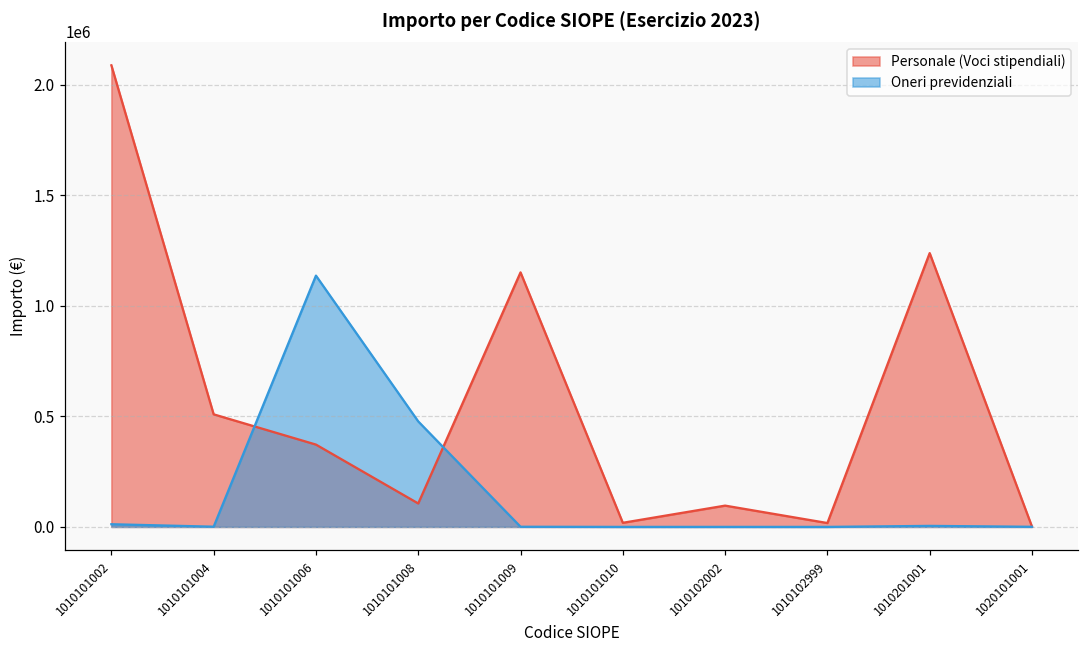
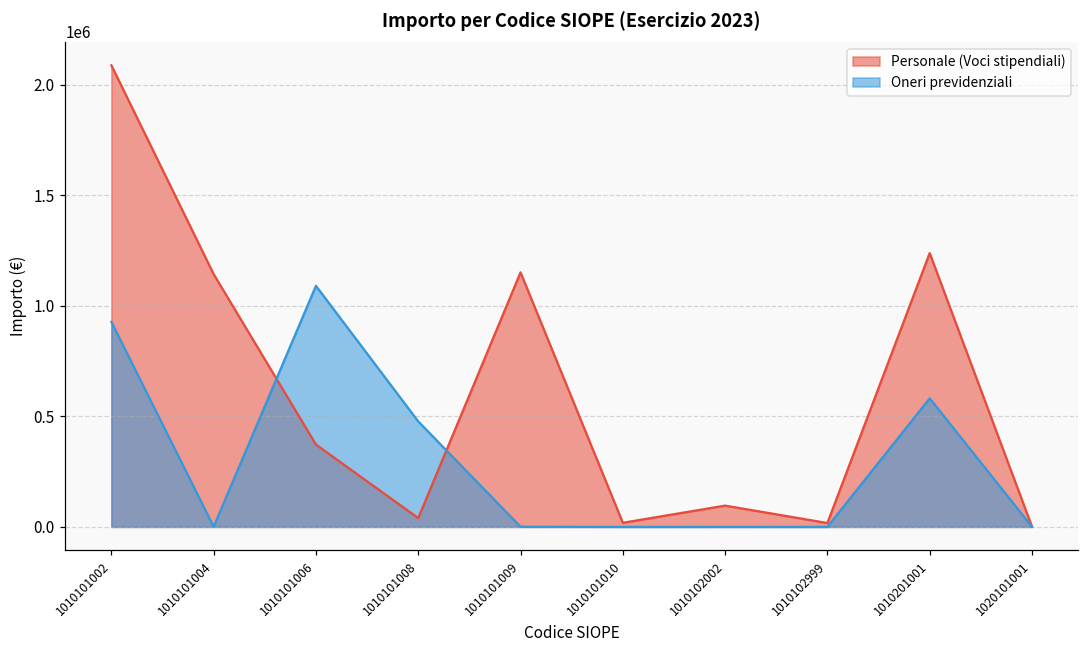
Oneri previdenziali, 1010101002: 10000 -> 930000
Personale (Voci stipendiali), 1010101004: 510000 -> 1140000
Oneri previdenziali, 1010101006: 1140000 -> 1090000
Personale (Voci stipendiali), 1010101008: 110000 -> 40000
Oneri previdenziali, 1010201001: 0 -> 580000
